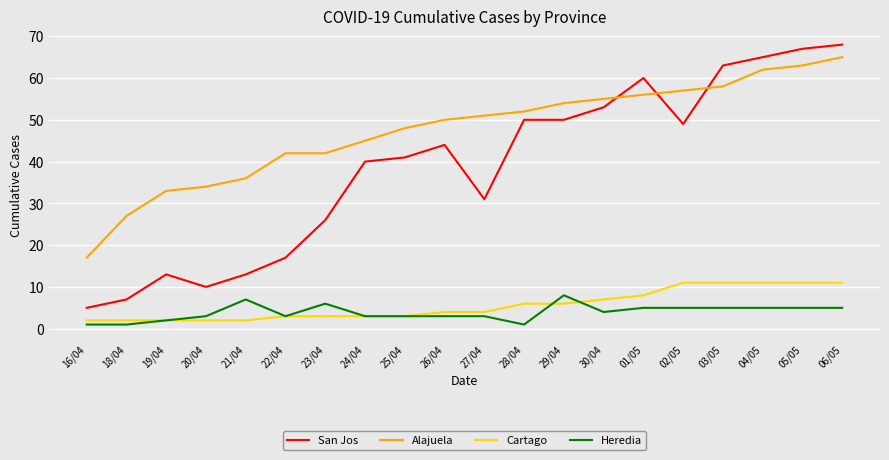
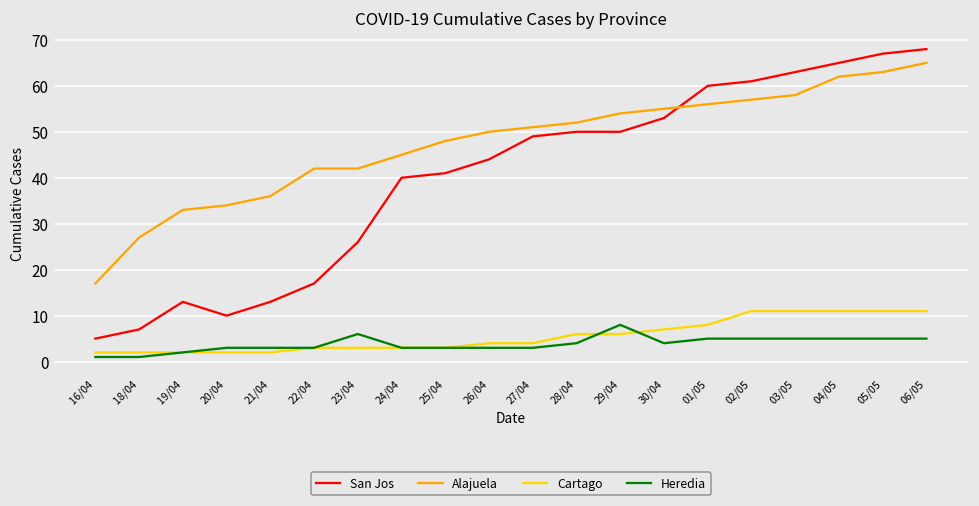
Heredia, 21/04: 7 -> 3
San Jos, 27/04: 31 -> 49
Heredia, 28/04: 1 -> 4
San Jos, 02/05: 49 -> 61
